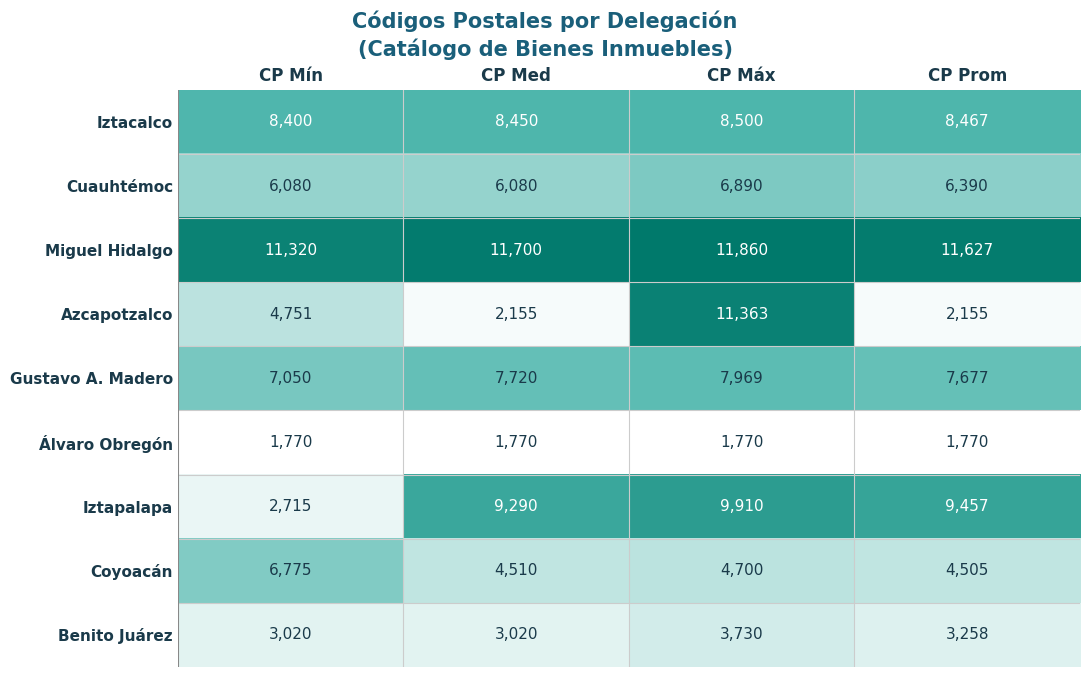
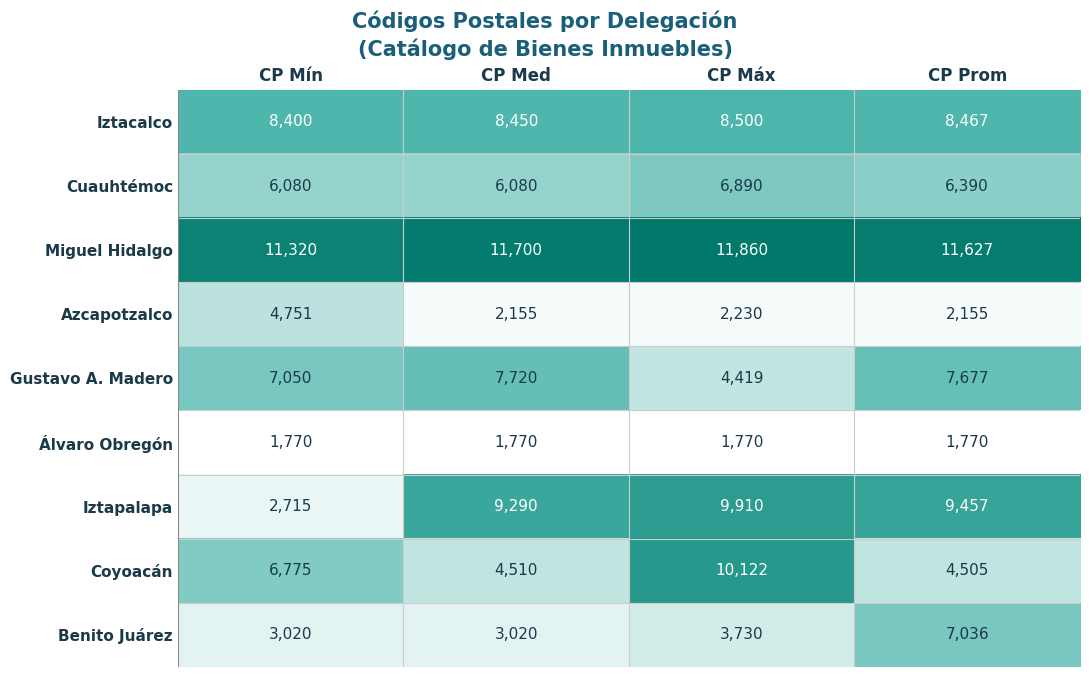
Azcapotzalco, CP Máx: 11,363 -> 2,230
Gustavo A. Madero, CP Máx: 7,969 -> 4,419
Coyoacán, CP Máx: 4,700 -> 10,122
Benito Juárez, CP Prom: 3,258 -> 7,036
